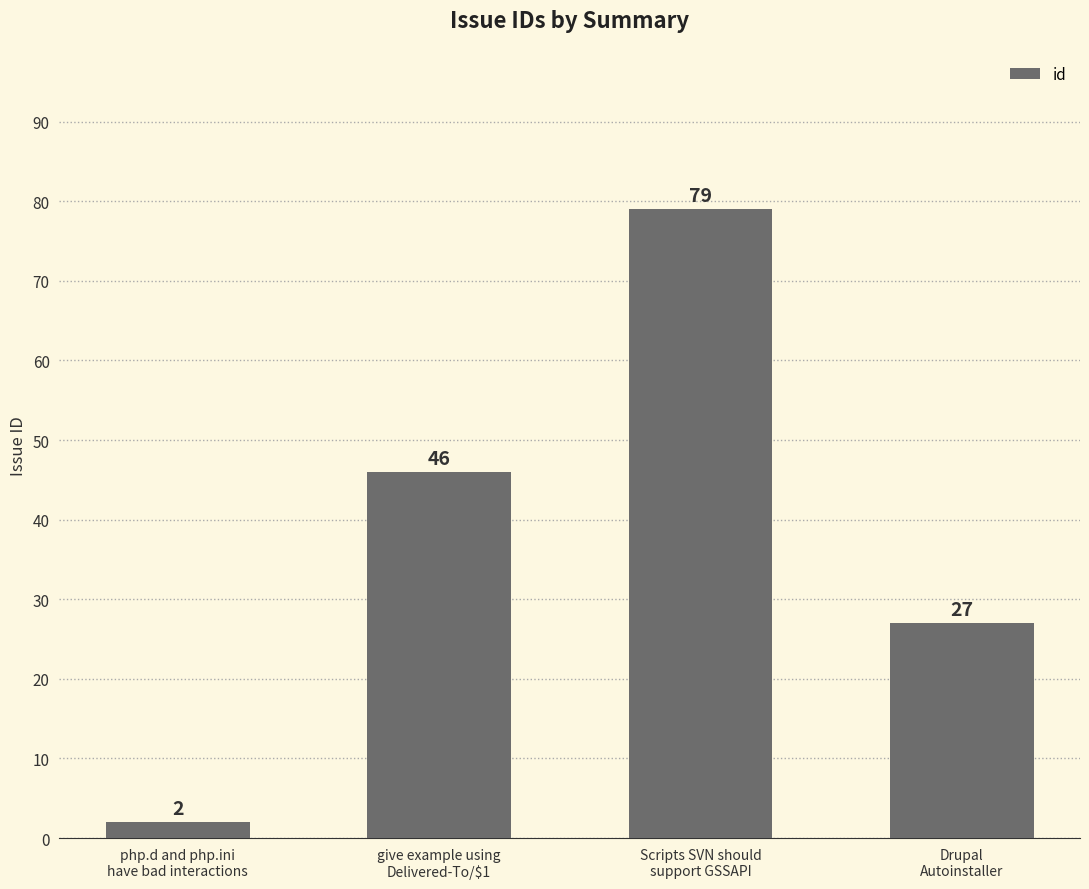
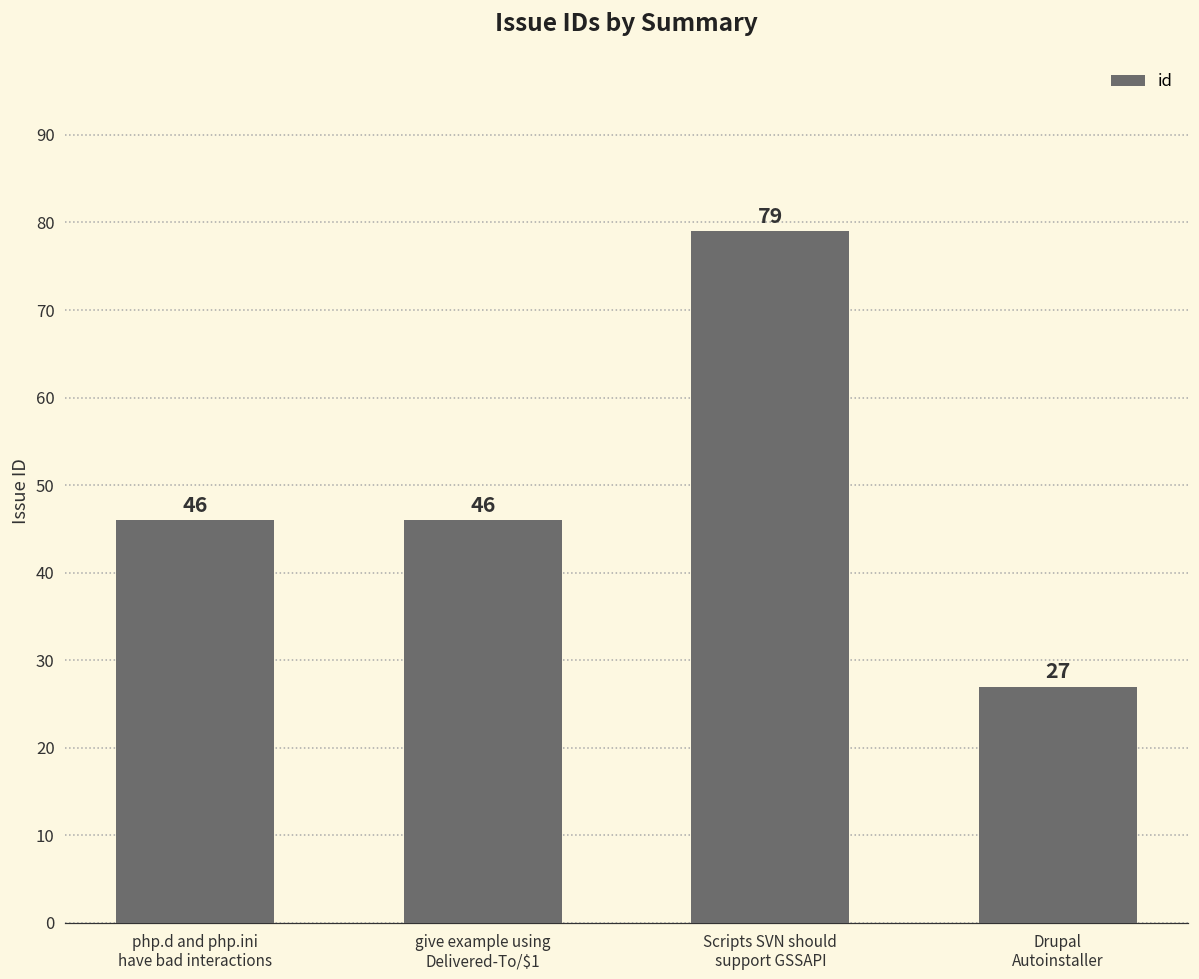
php.d and php.ini have bad interactions: 2 -> 46
